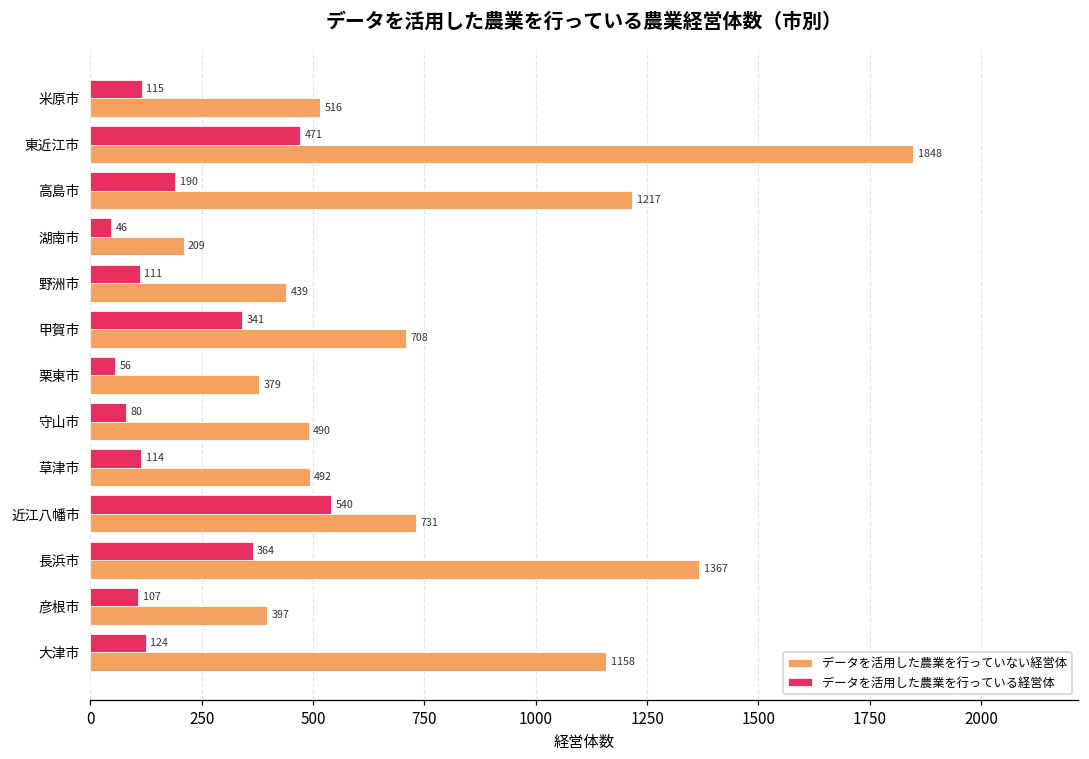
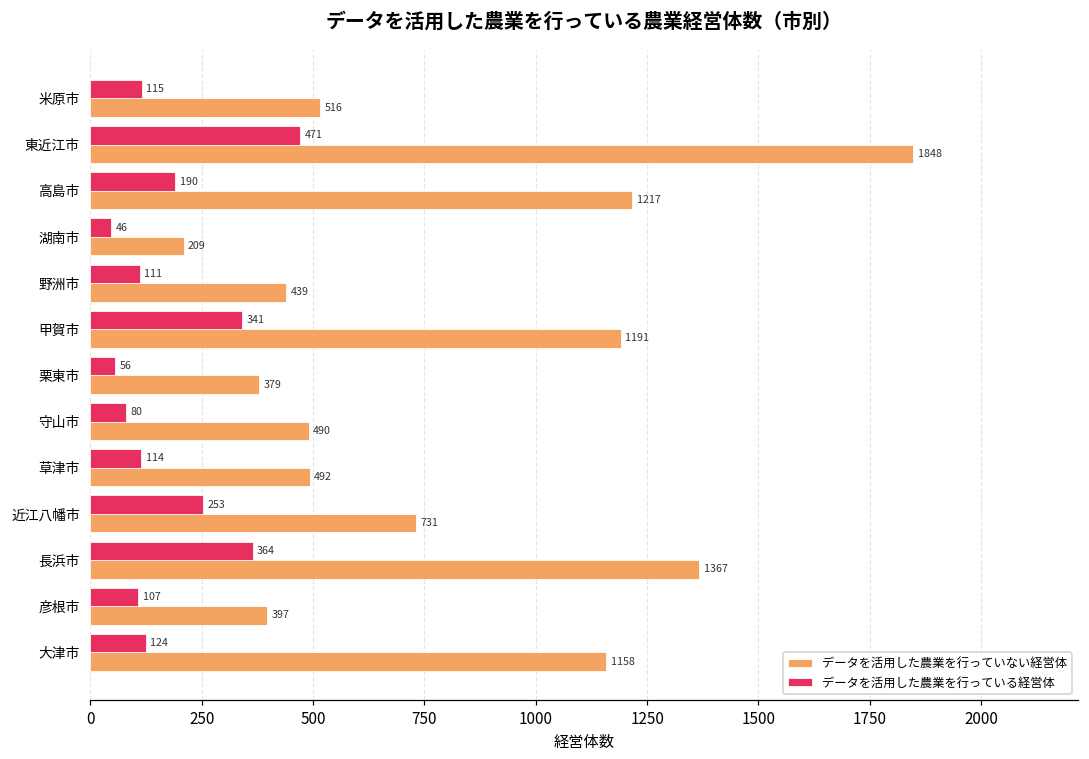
データを活用した農業を行っていない経営体, 甲賀市: 708 -> 1191
データを活用した農業を行っている経営体, 近江八幡市: 540 -> 253
